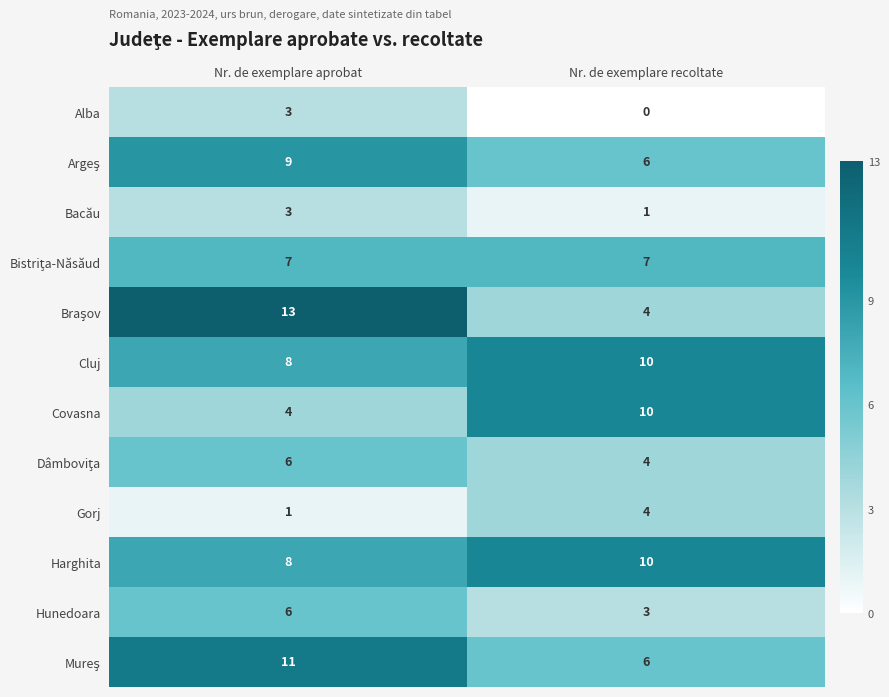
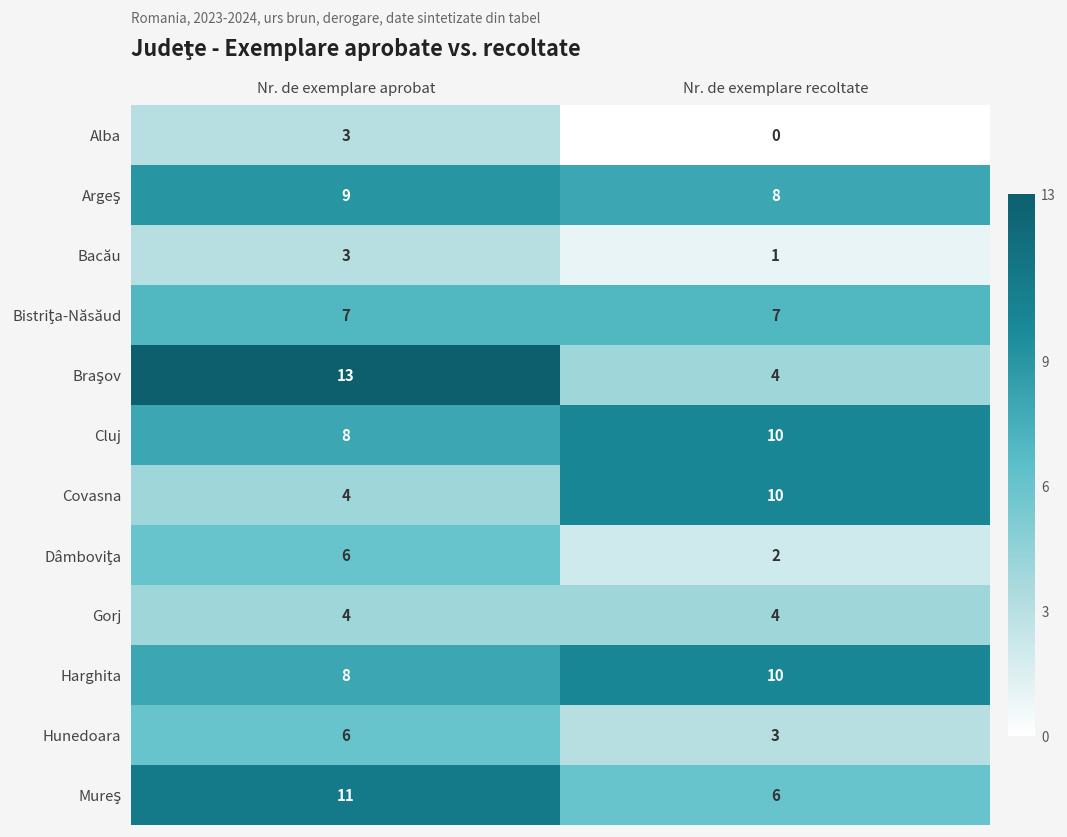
Argeş, Nr. de exemplare recoltate: 6 -> 8
Dâmboviţa, Nr. de exemplare recoltate: 4 -> 2
Gorj, Nr. de exemplare aprobat: 1 -> 4
